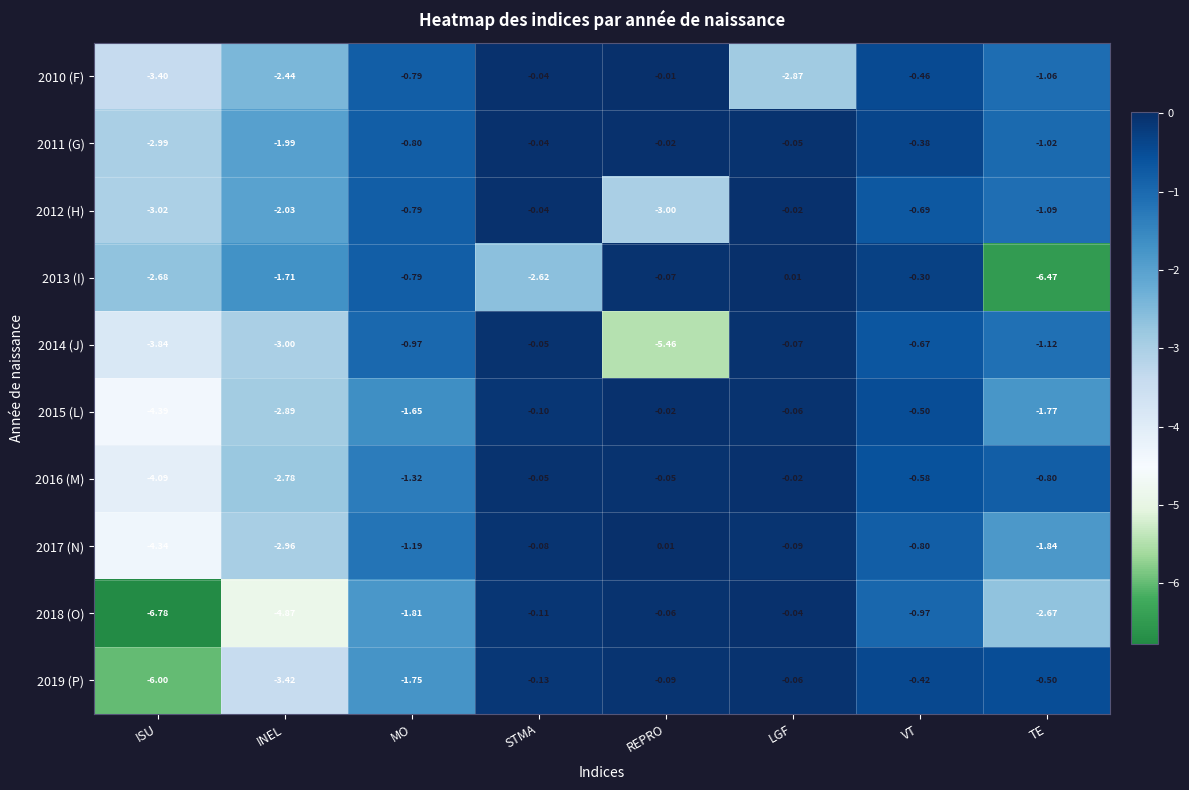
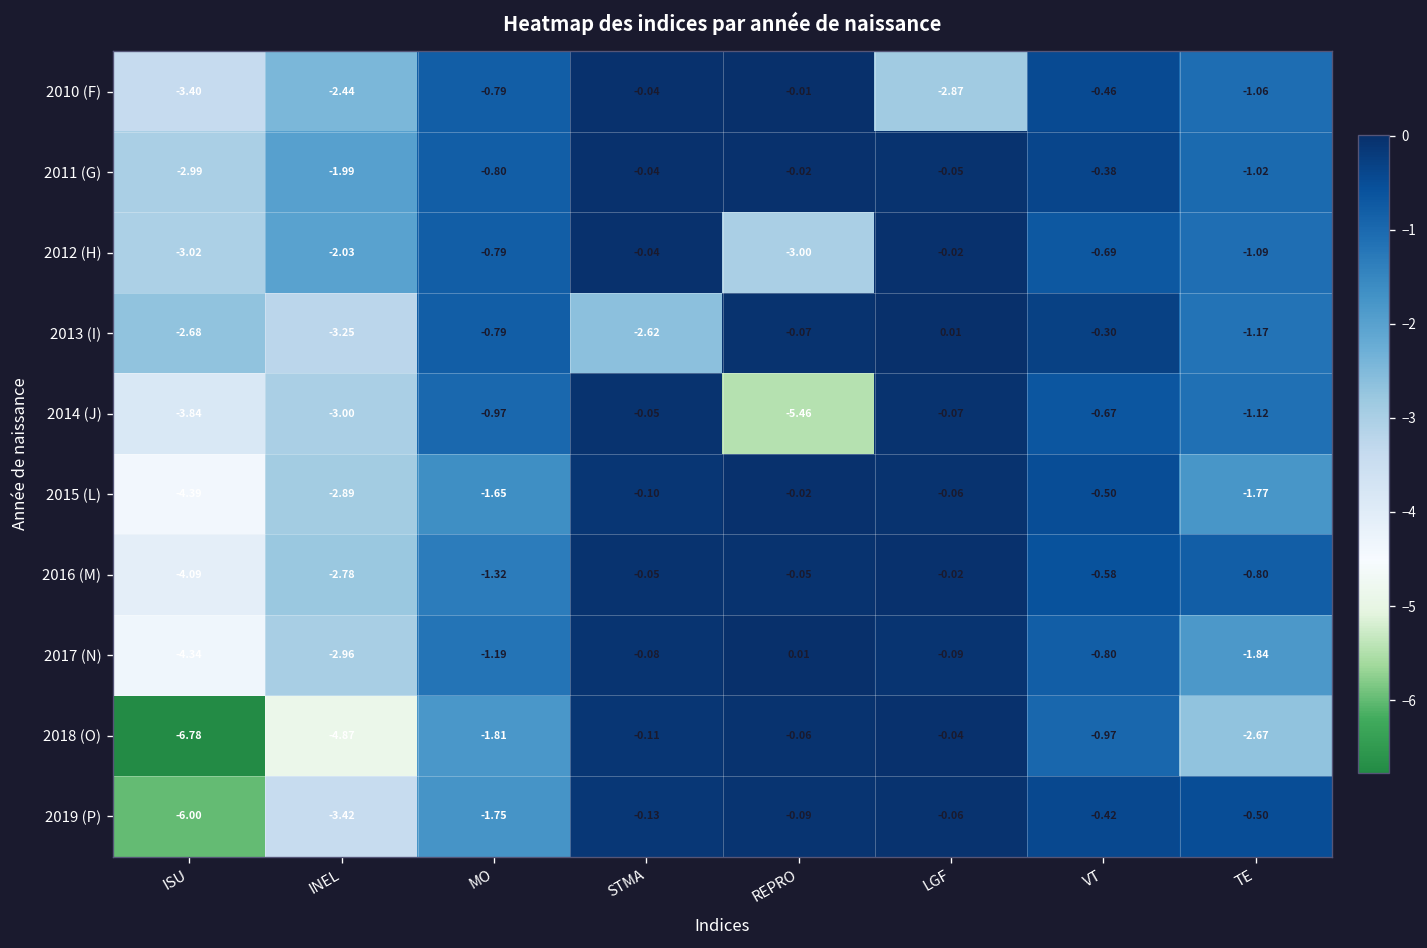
2013 (I), INEL: -1.71 -> -3.25
2013 (I), TE: -6.47 -> -1.17
